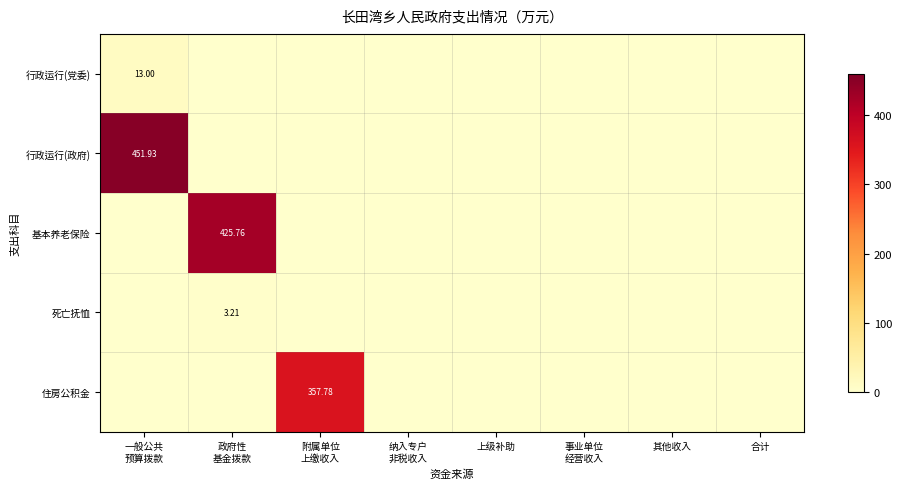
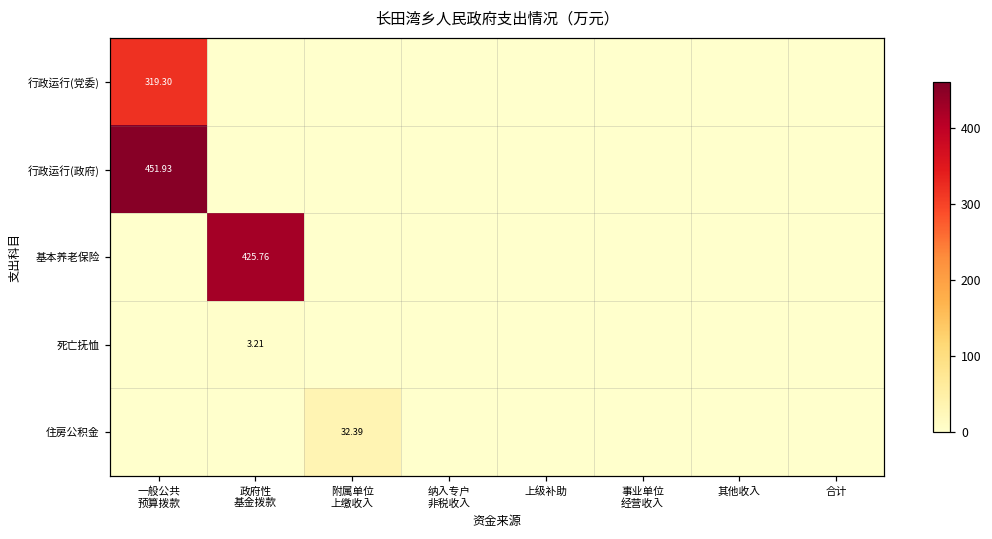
行政运行(党委), 一般公共 预算拨款: 13.00 -> 319.30
住房公积金, 附属单位 上缴收入: 357.78 -> 32.39
